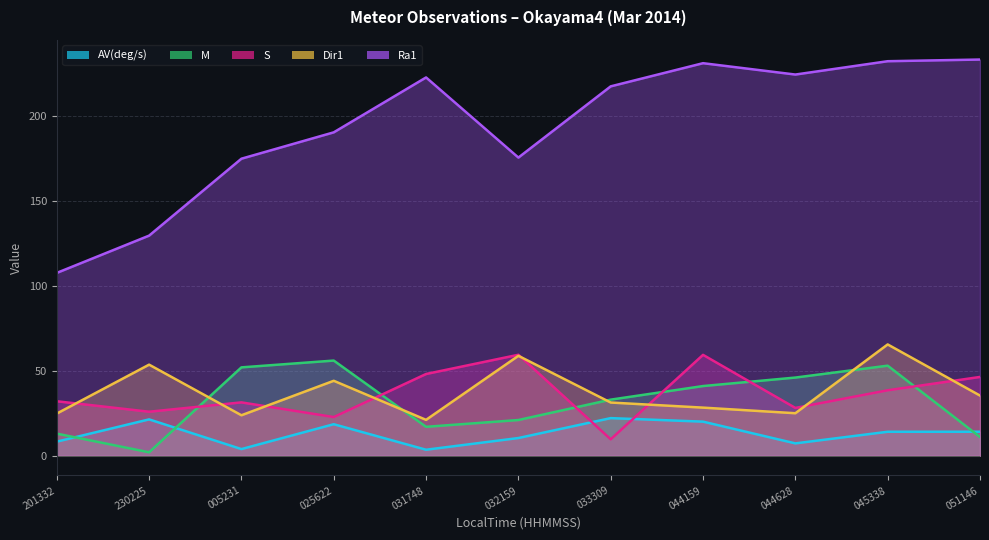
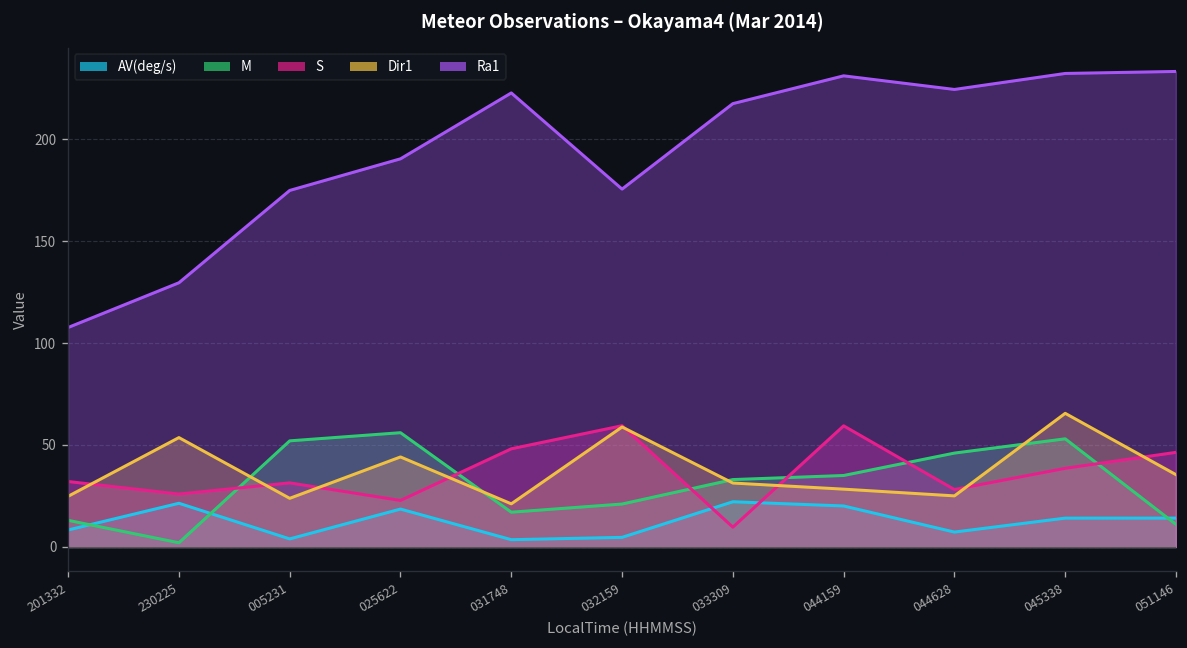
AV(deg/s), 032159: 10 -> 5
M, 044159: 41 -> 35
